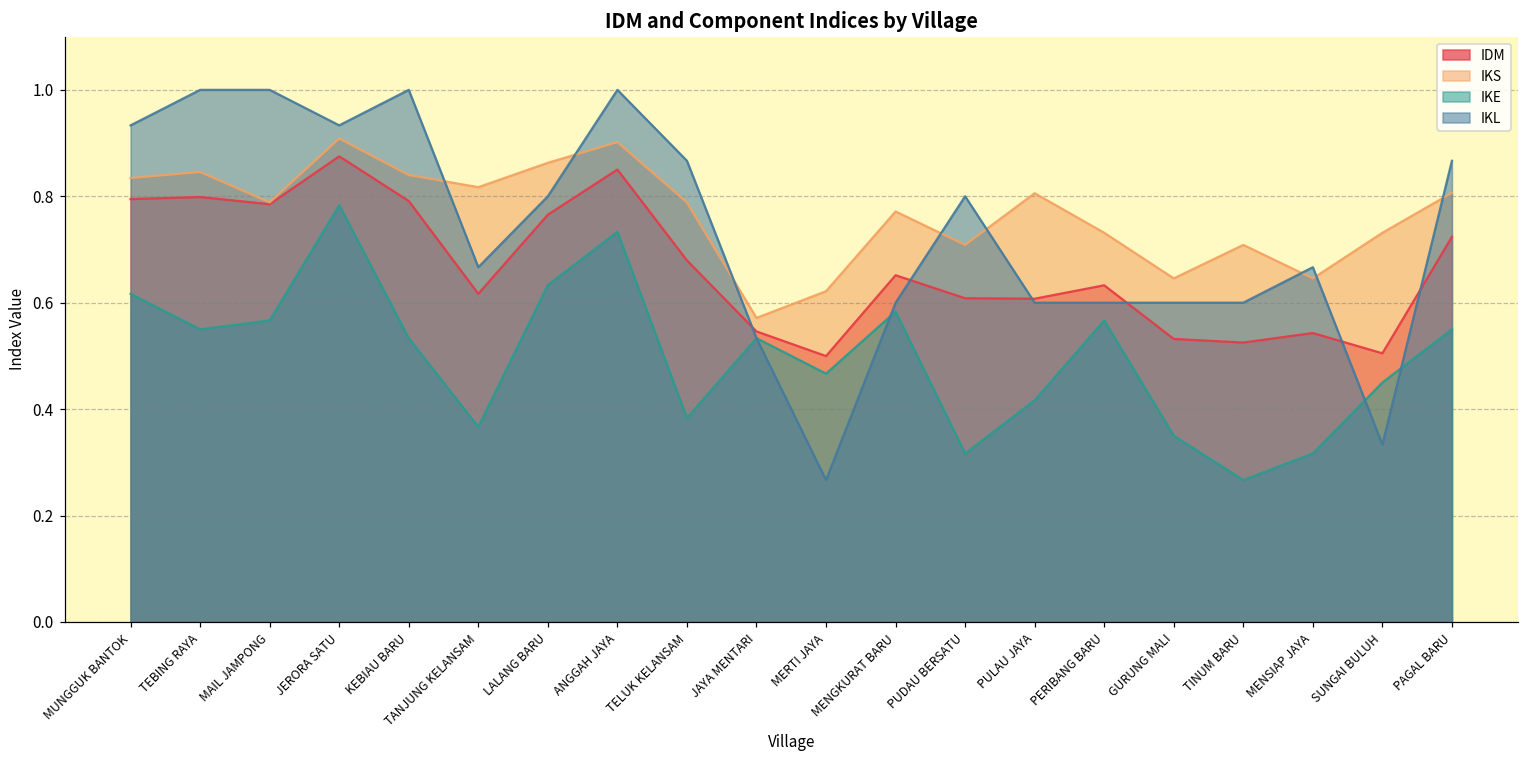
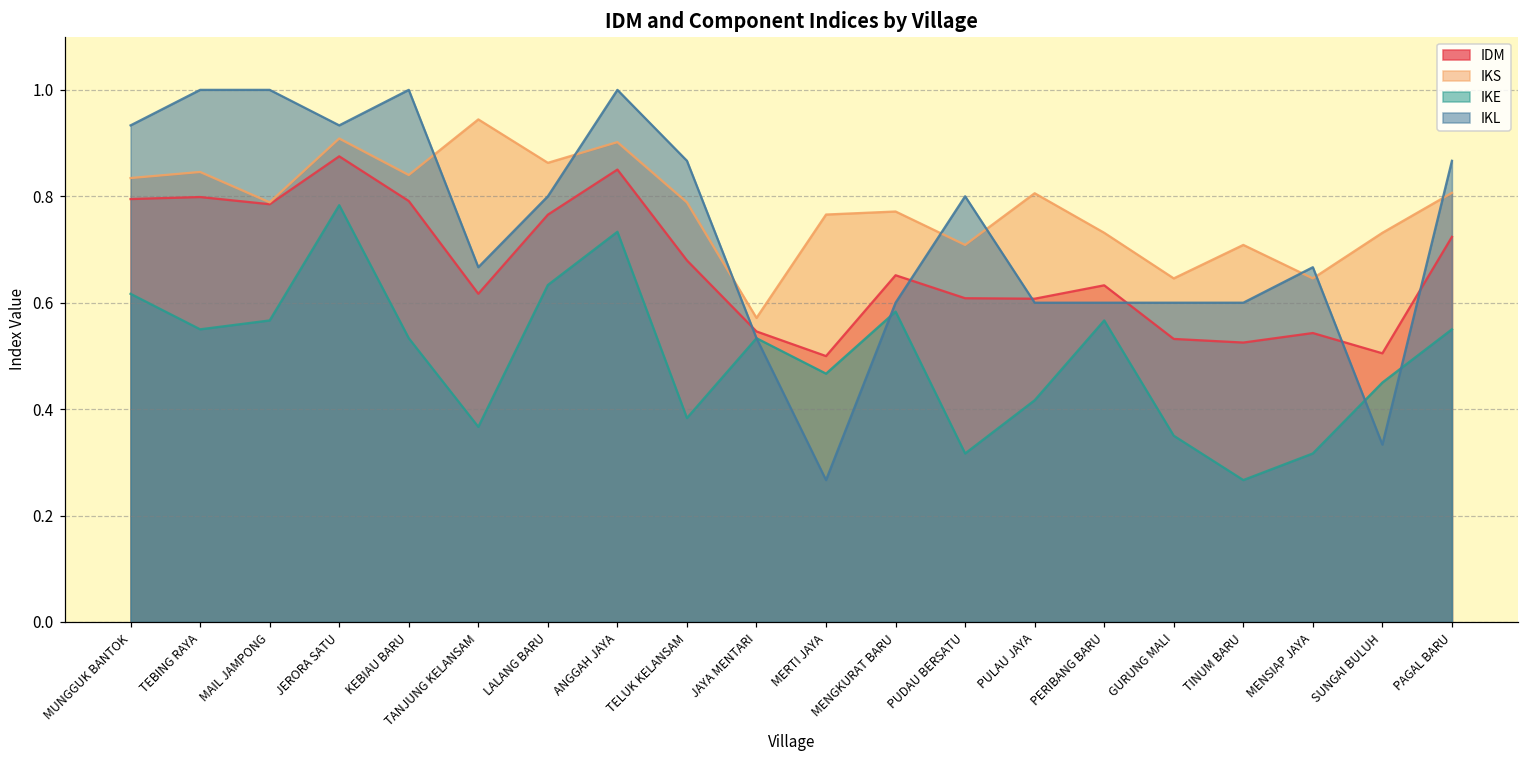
IKS, TANJUNG KELANSAM: 0.82 -> 0.94
IKS, MERTI JAYA: 0.62 -> 0.77
